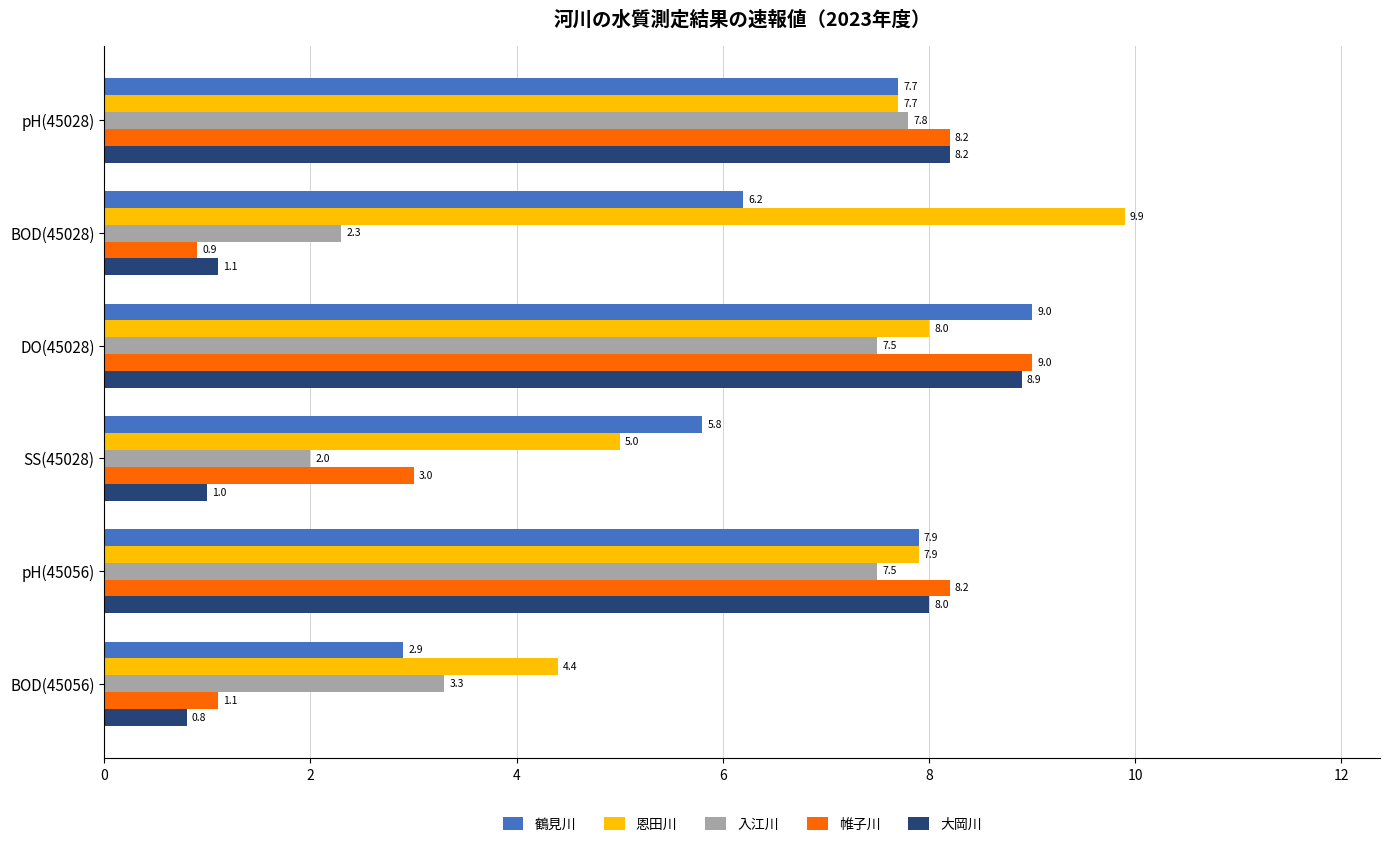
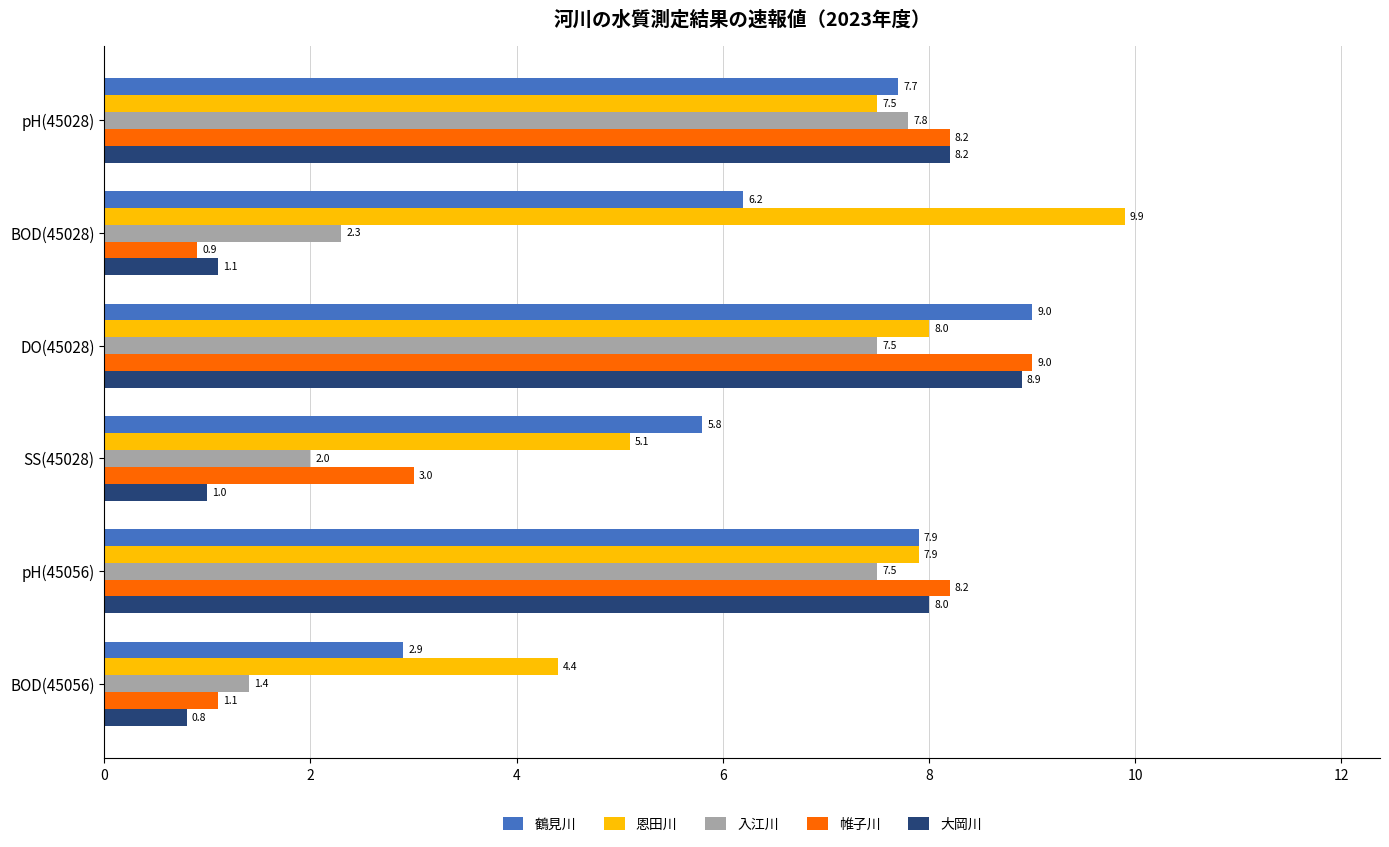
恩田川, pH(45028): 7.7 -> 7.5
恩田川, SS(45028): 5.0 -> 5.1
入江川, BOD(45056): 3.3 -> 1.4
